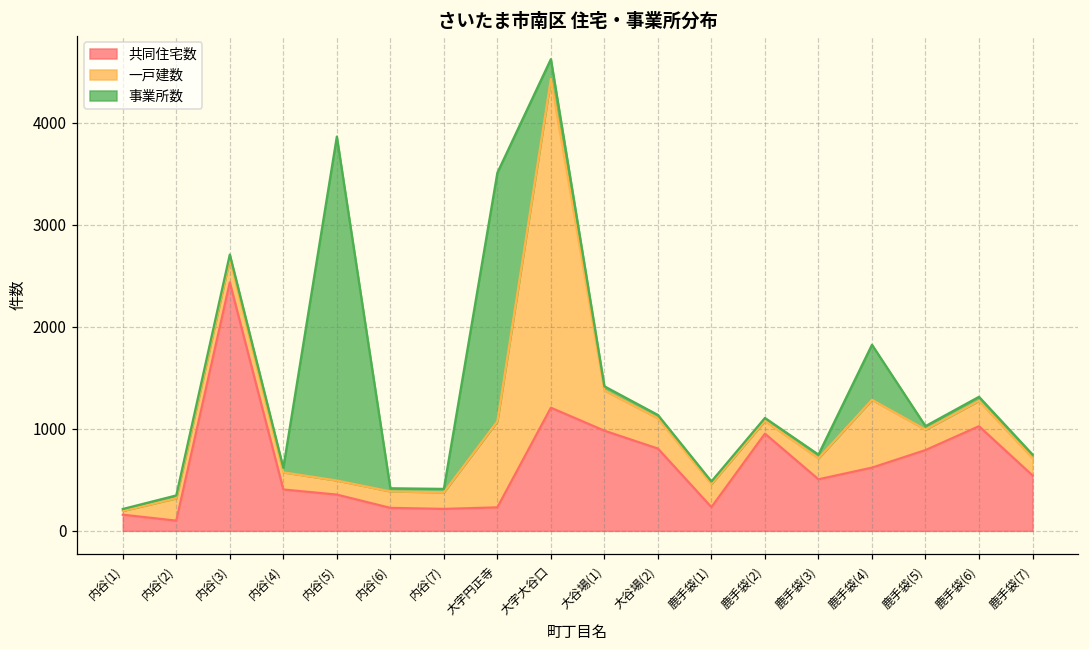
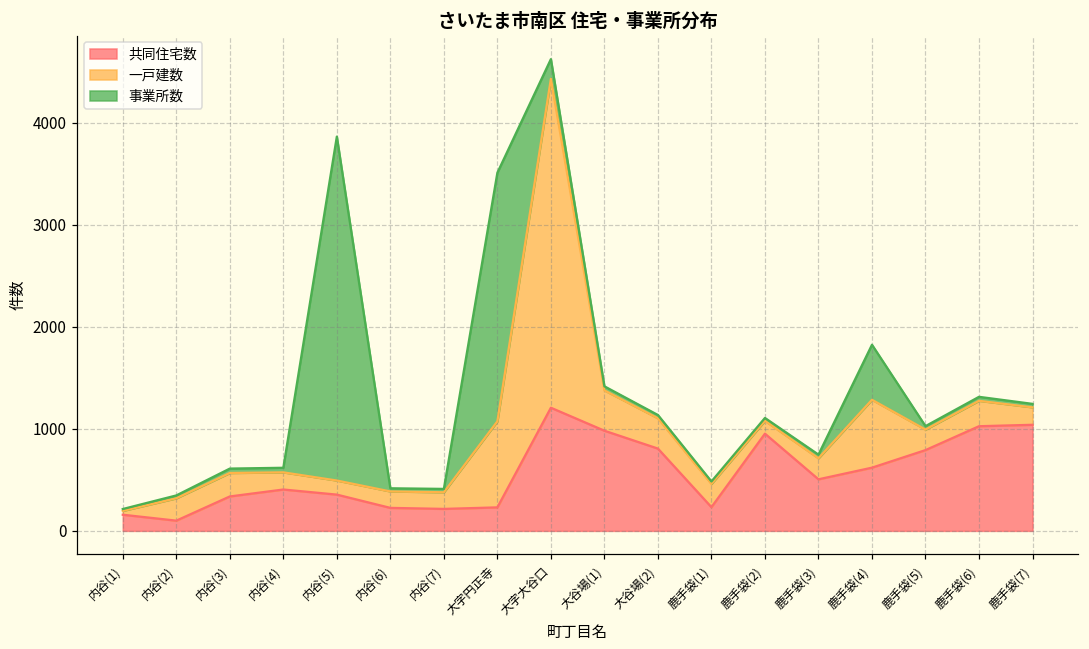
共同住宅数, 内谷(3): 2400 -> 300
共同住宅数, 鹿手袋(7): 500 -> 1000
